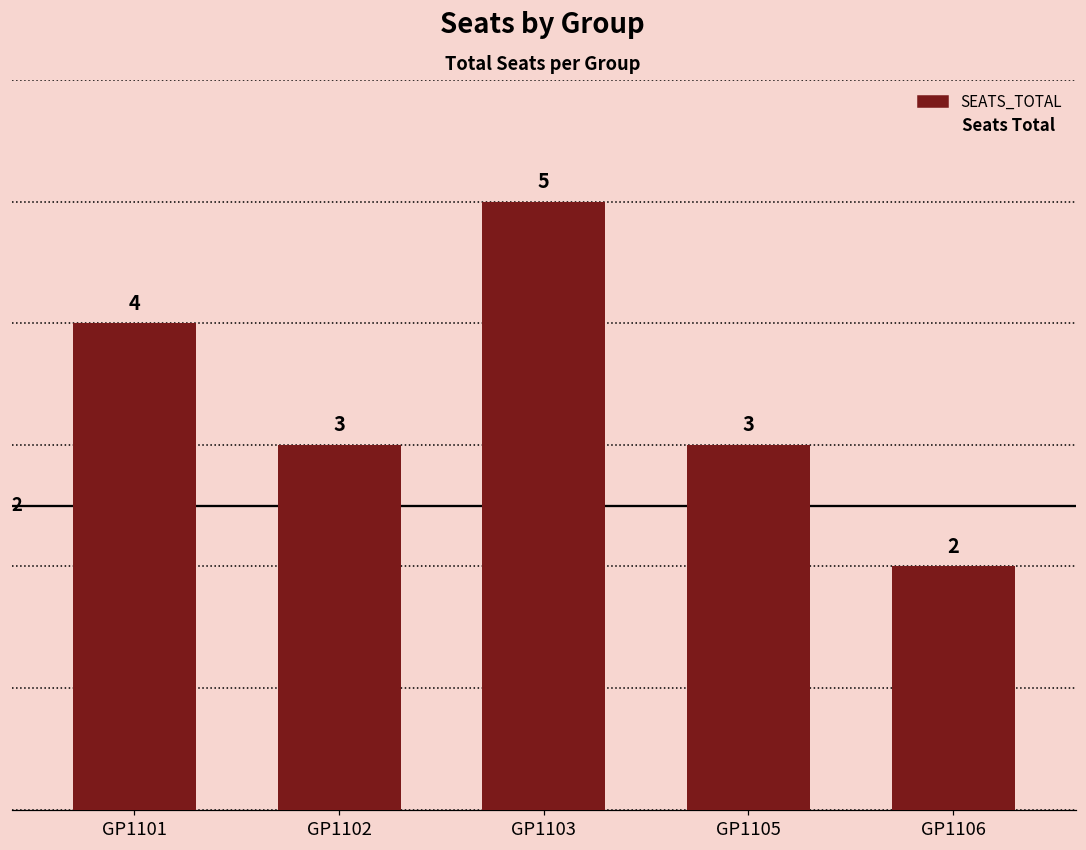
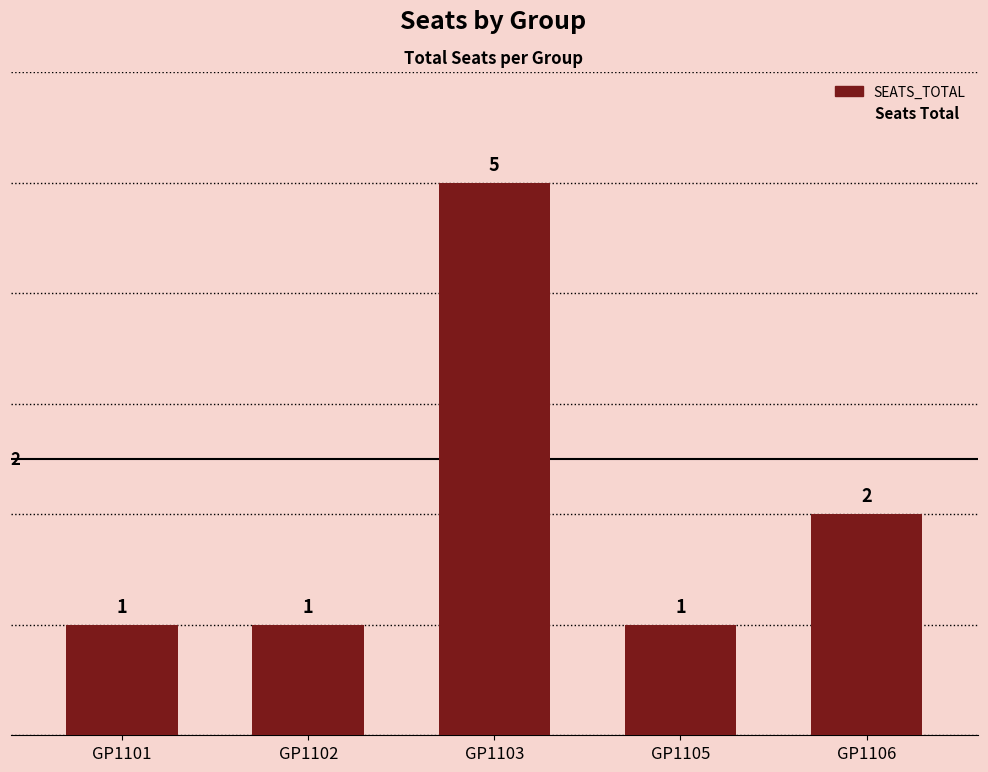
GP1101: 4 -> 1
GP1102: 3 -> 1
GP1105: 3 -> 1
